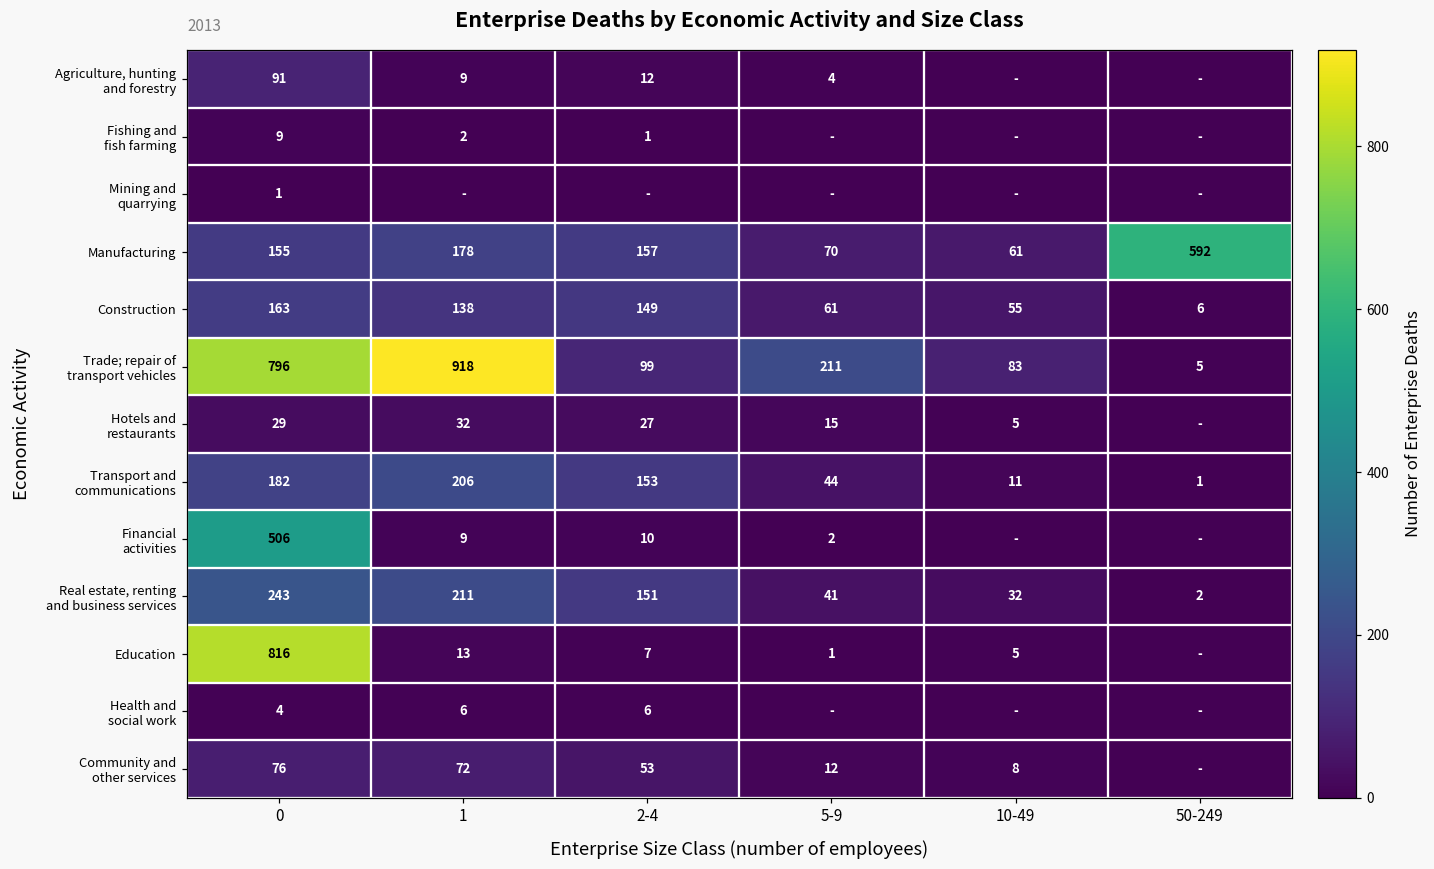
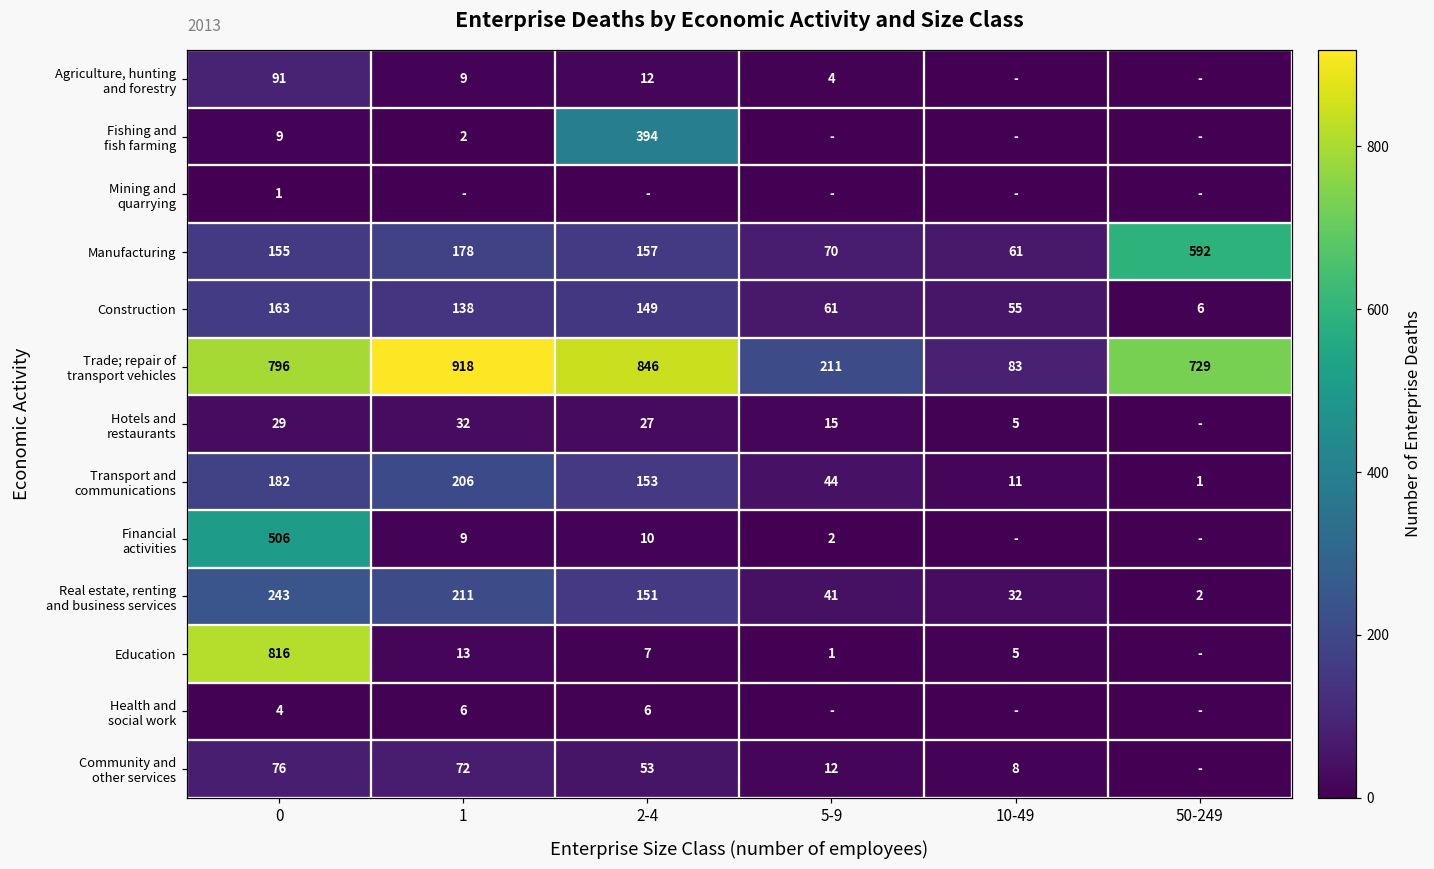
Fishing and fish farming, 2-4: 1 -> 394
Trade; repair of transport vehicles, 2-4: 99 -> 846
Trade; repair of transport vehicles, 50-249: 5 -> 729
